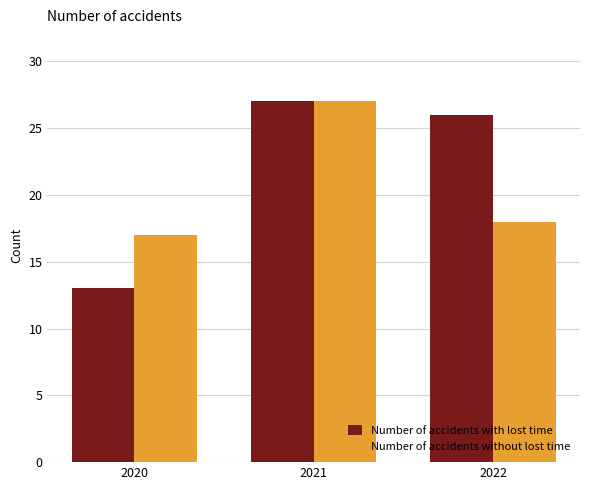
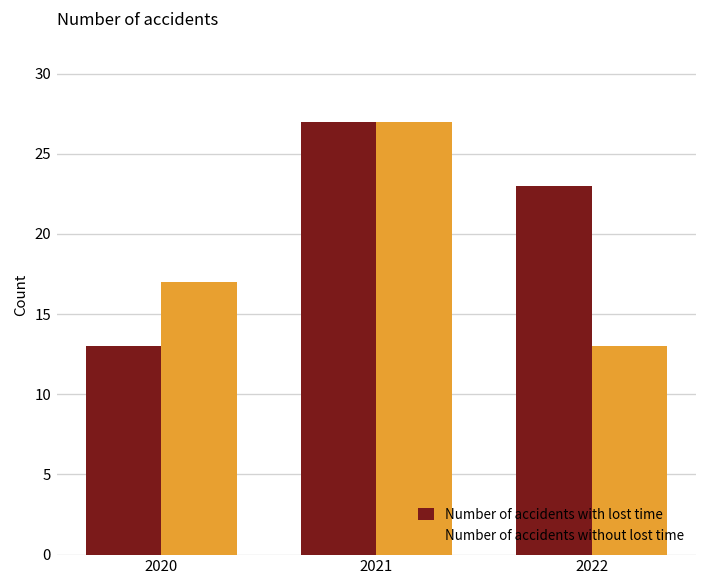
Number of accidents with lost time, 2022: 26 -> 23
Number of accidents without lost time, 2022: 18 -> 13
